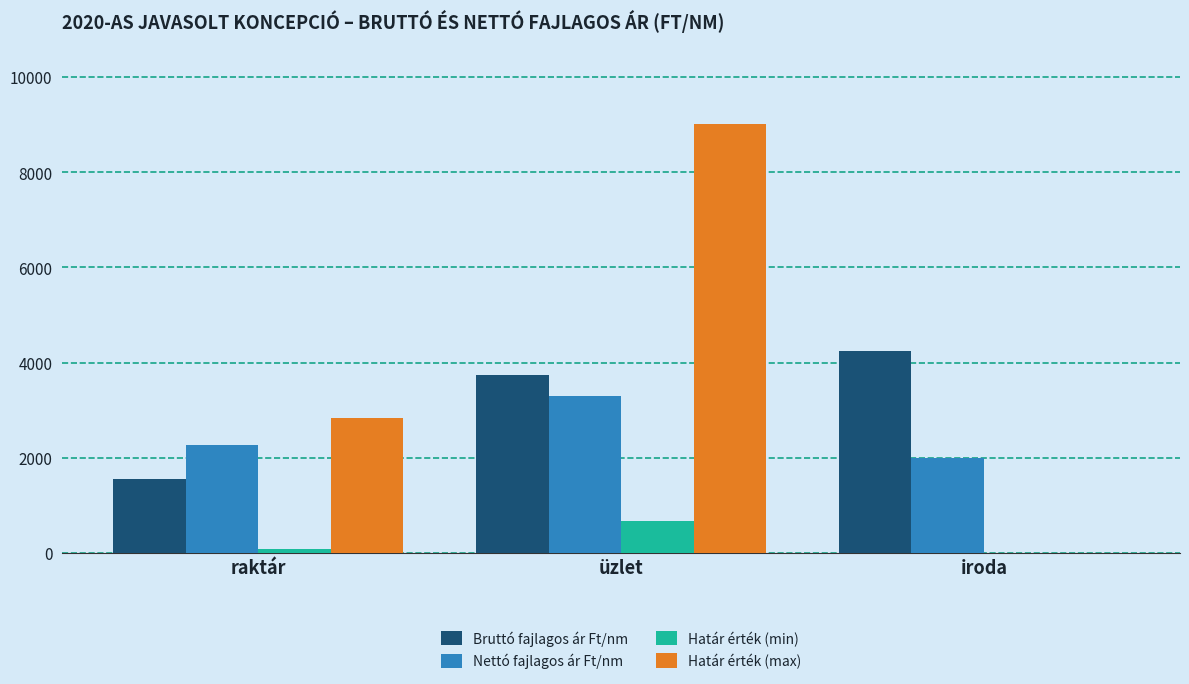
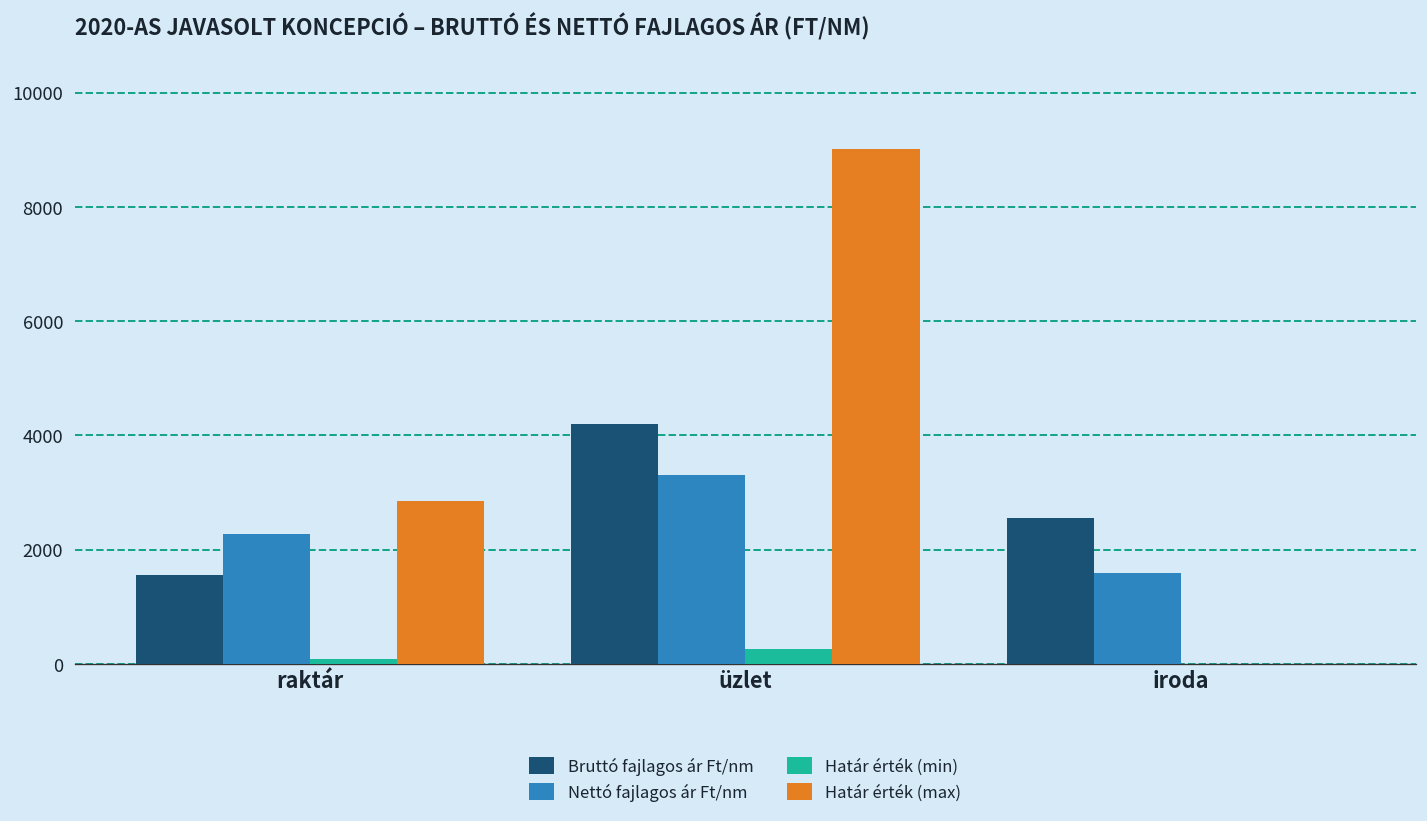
Bruttó fajlagos ár Ft/nm, üzlet: 3700 -> 4200
Határ érték (min), üzlet: 700 -> 300
Bruttó fajlagos ár Ft/nm, iroda: 4200 -> 2500
Nettó fajlagos ár Ft/nm, iroda: 2000 -> 1600
